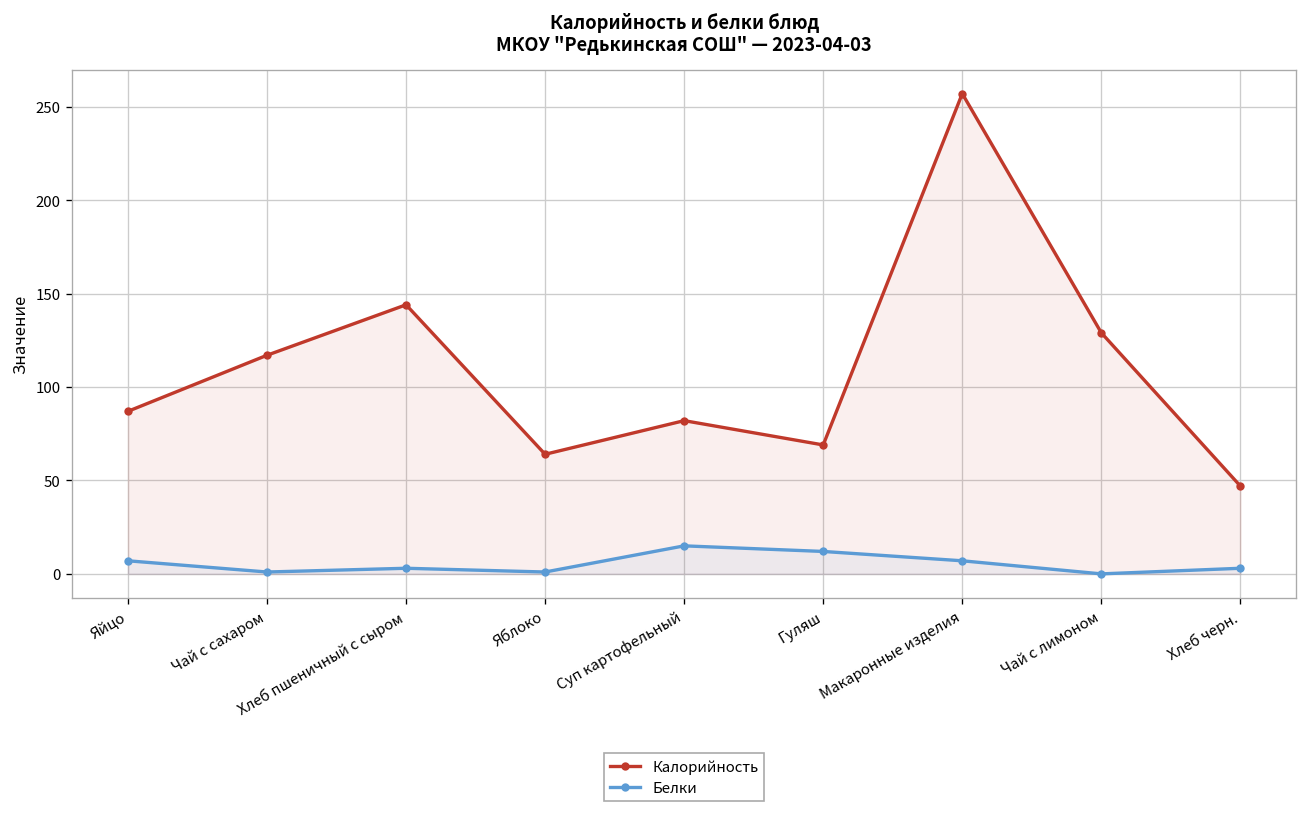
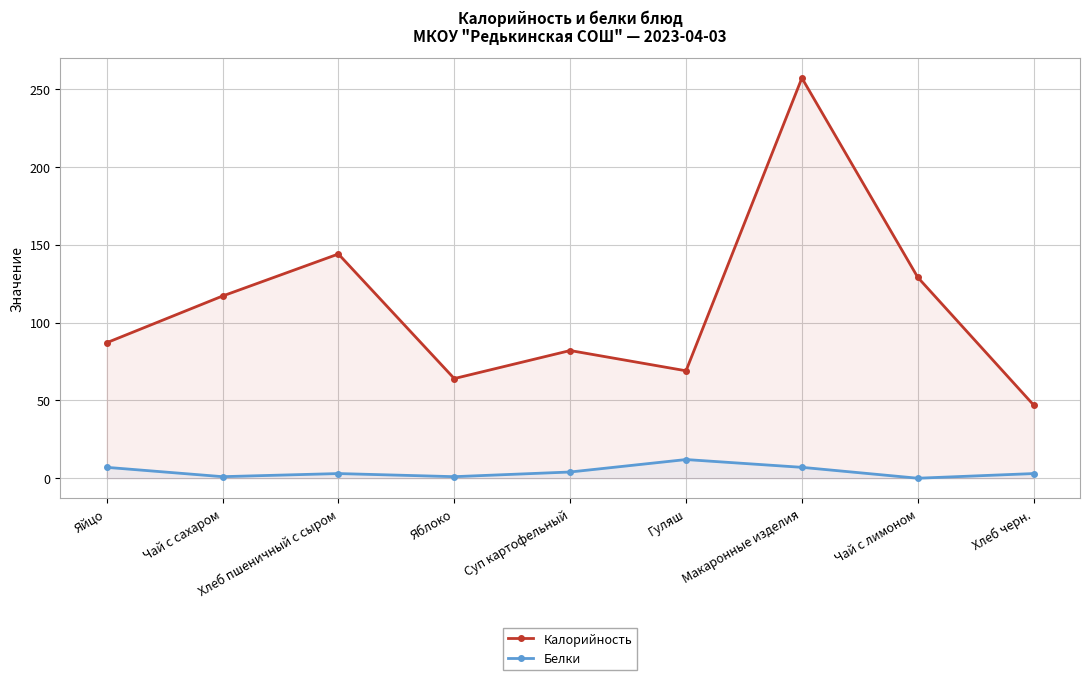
Белки, Суп картофельный: 15 -> 4
